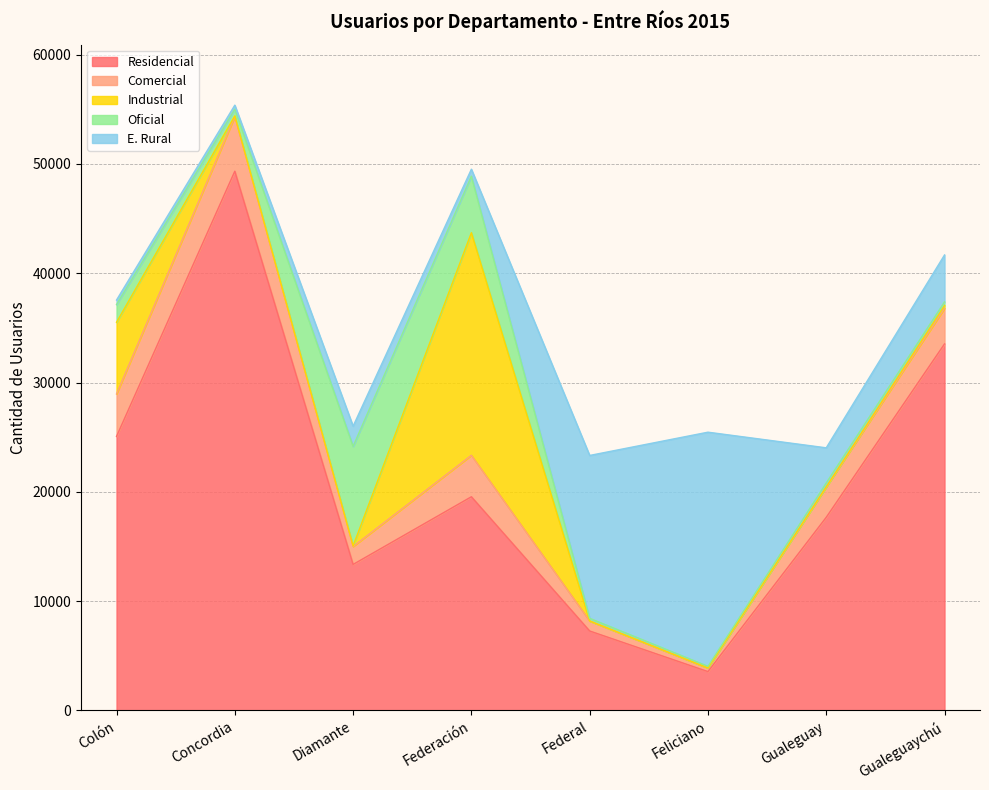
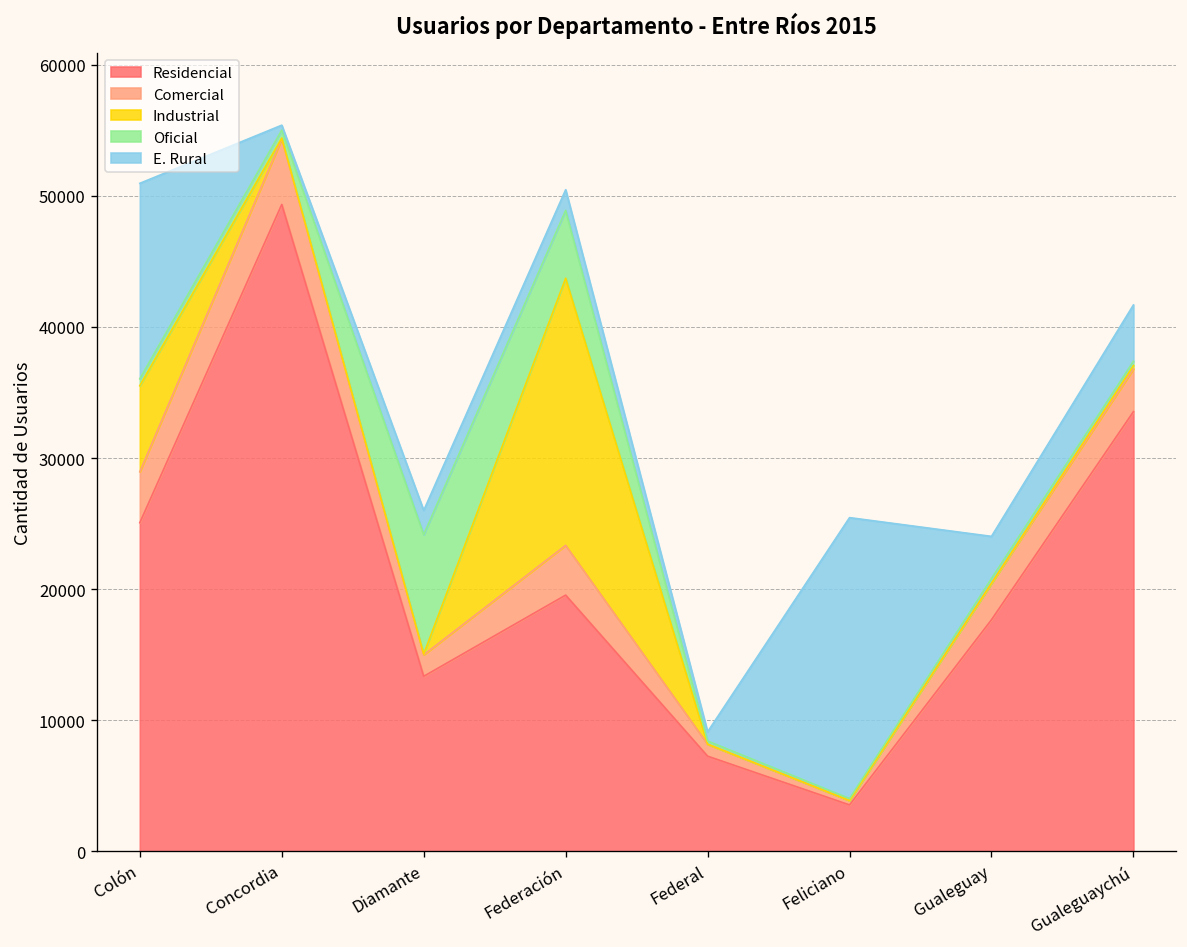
Oficial, Colón: 1600 -> 500
E. Rural, Colón: 400 -> 14900
E. Rural, Federación: 600 -> 1600
E. Rural, Federal: 14900 -> 700
